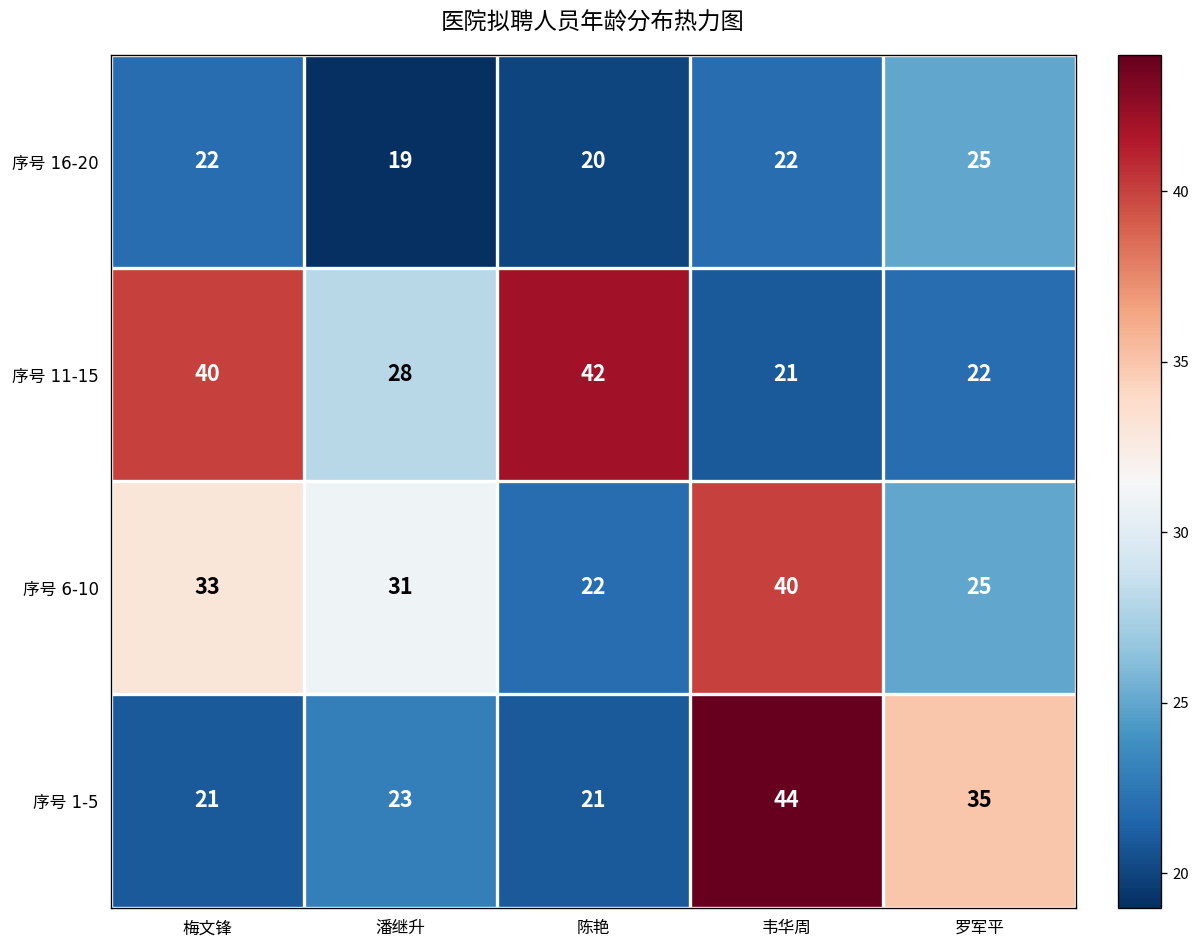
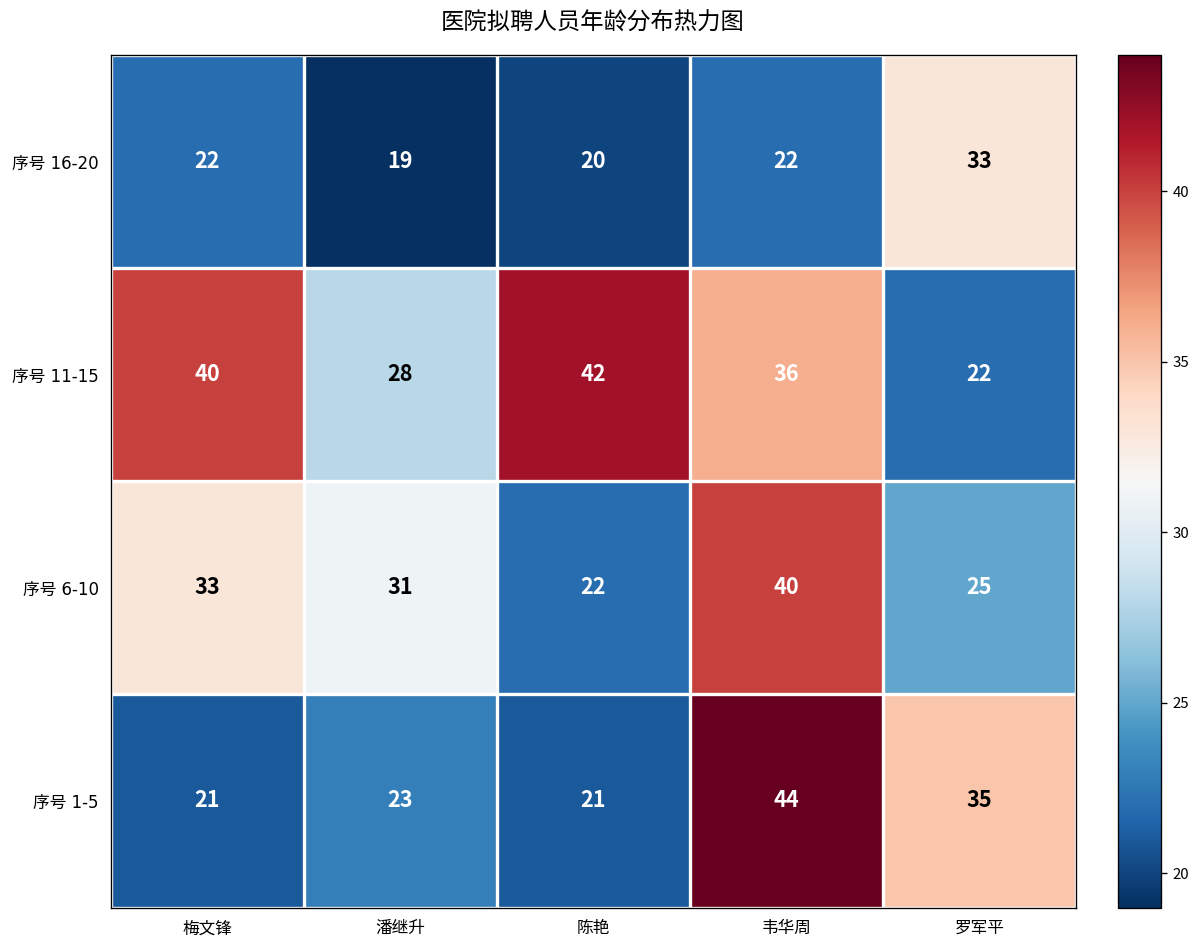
序号 16-20, 罗军平: 25 -> 33
序号 11-15, 韦华周: 21 -> 36
